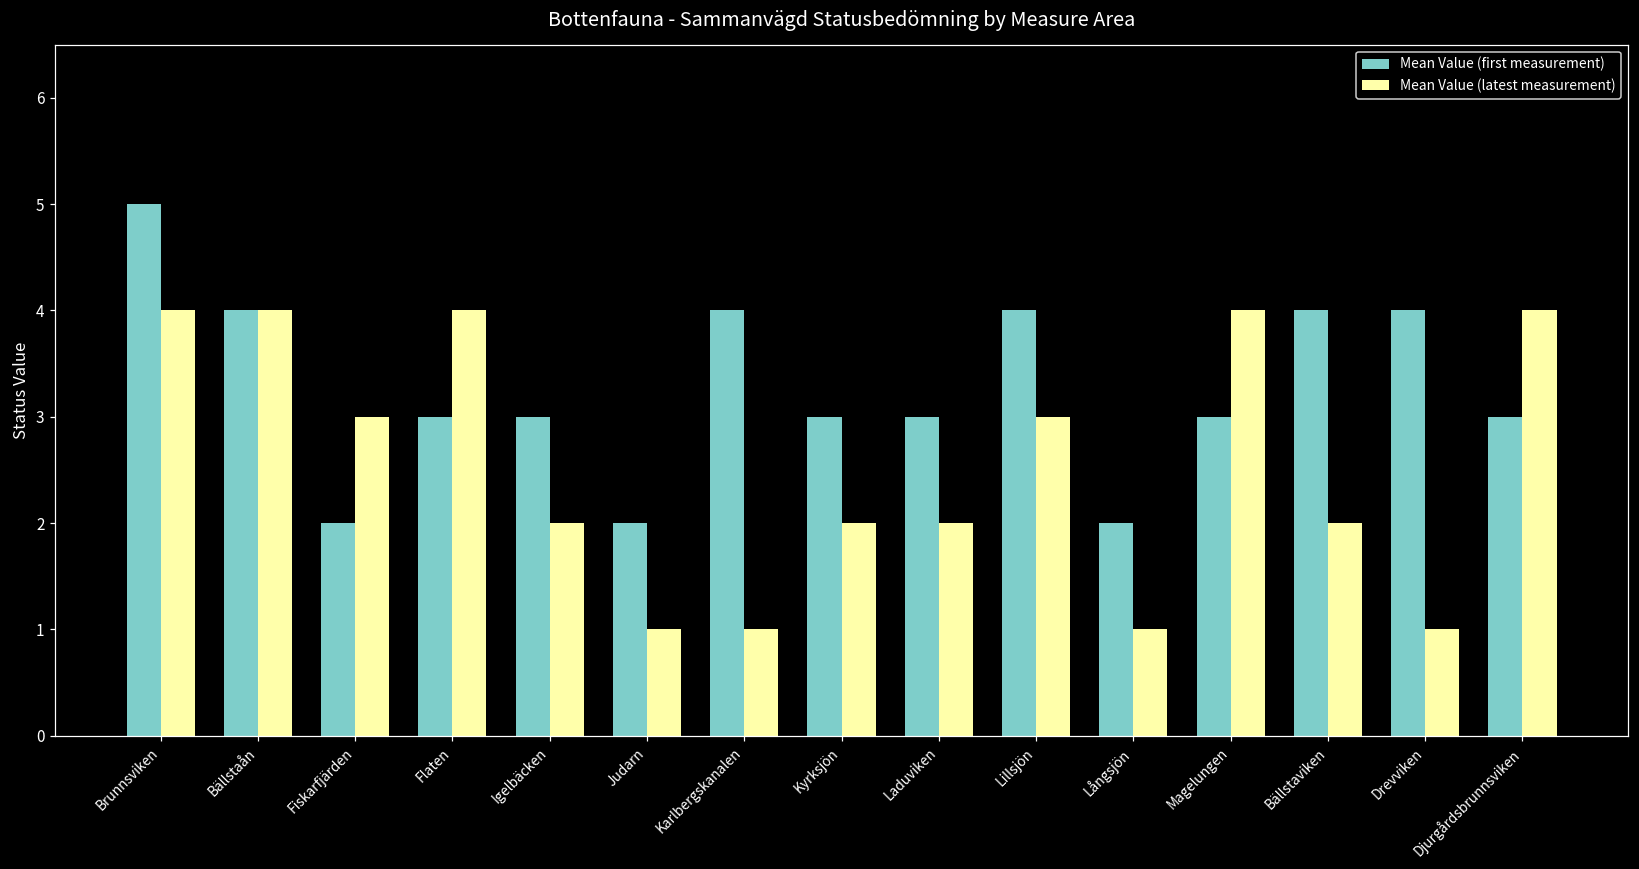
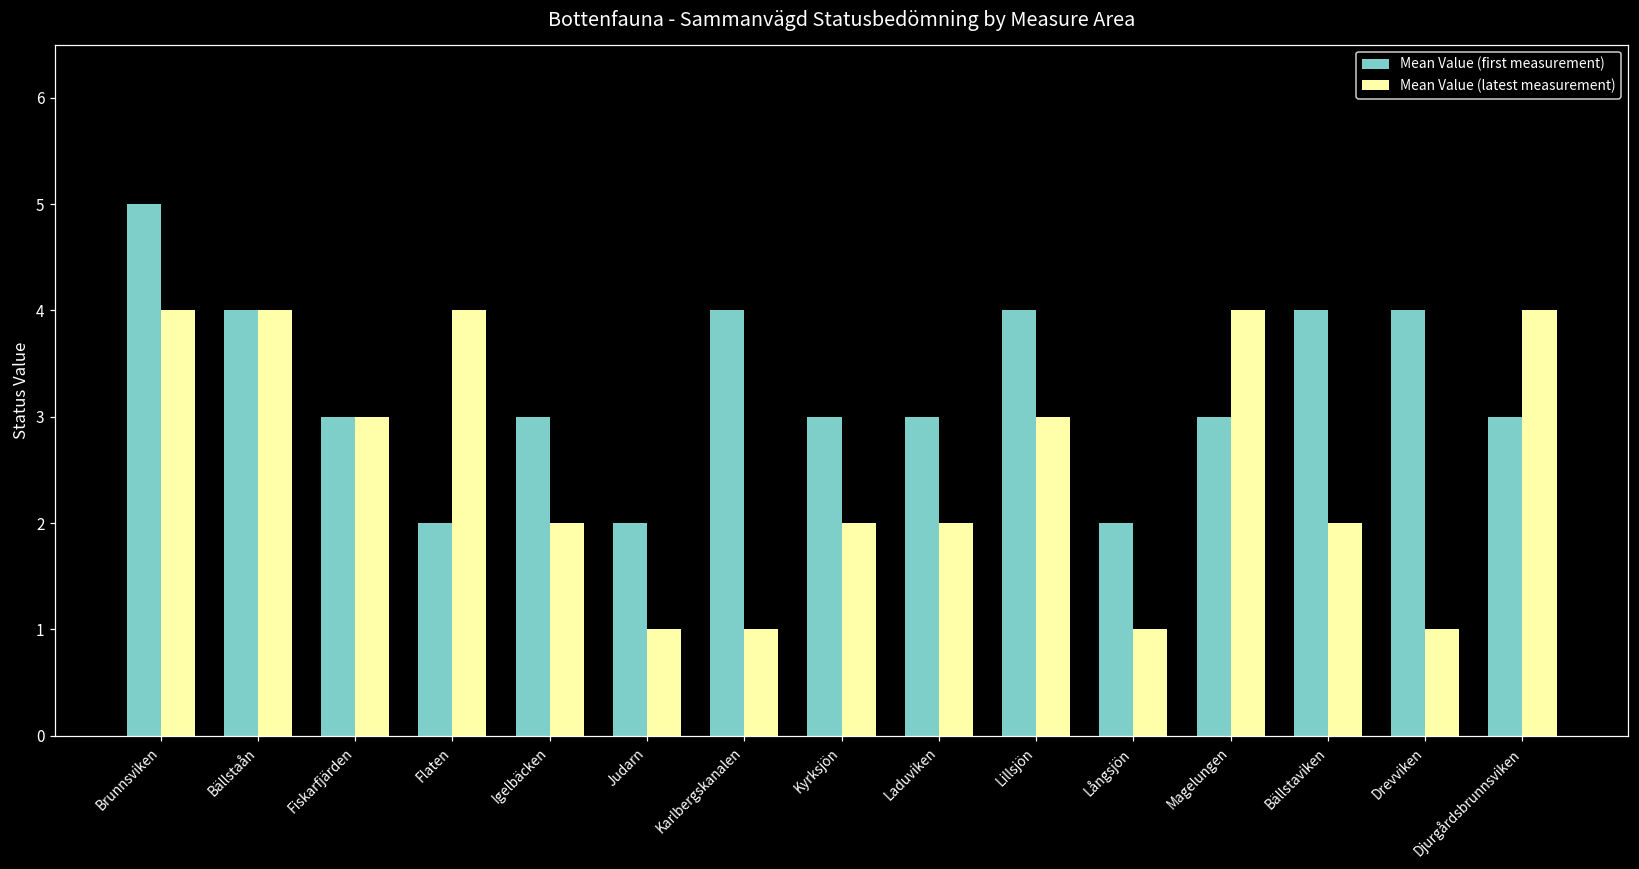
Mean Value (first measurement), Fiskarfjärden: 2 -> 3
Mean Value (first measurement), Flaten: 3 -> 2
